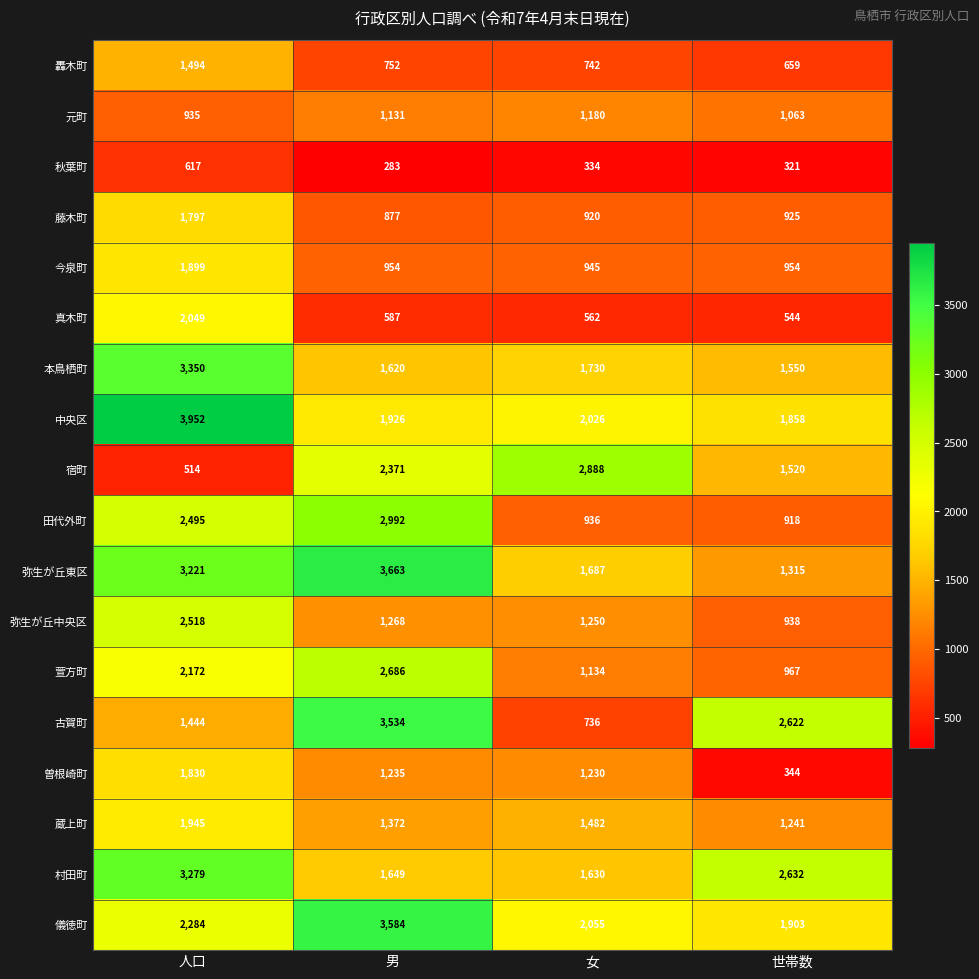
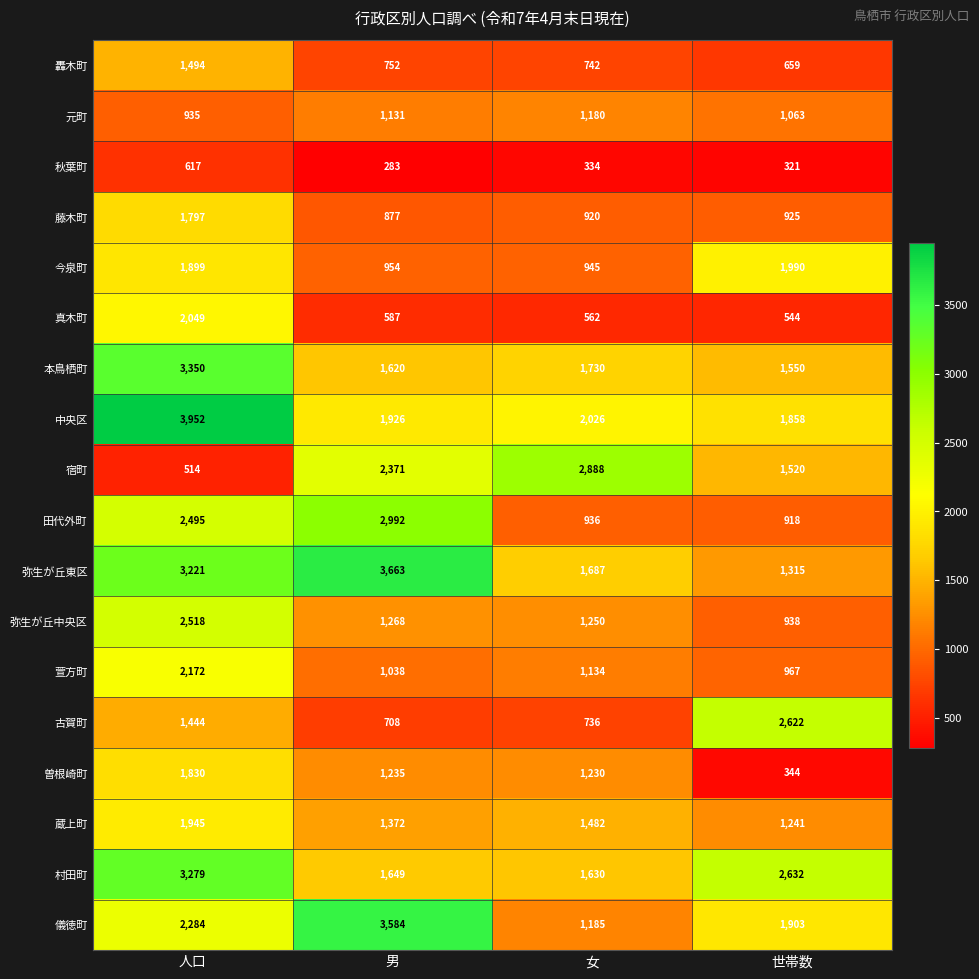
今泉町, 世帯数: 954 -> 1,990
萱方町, 男: 2,686 -> 1,038
古賀町, 男: 3,534 -> 708
儀徳町, 女: 2,055 -> 1,185
